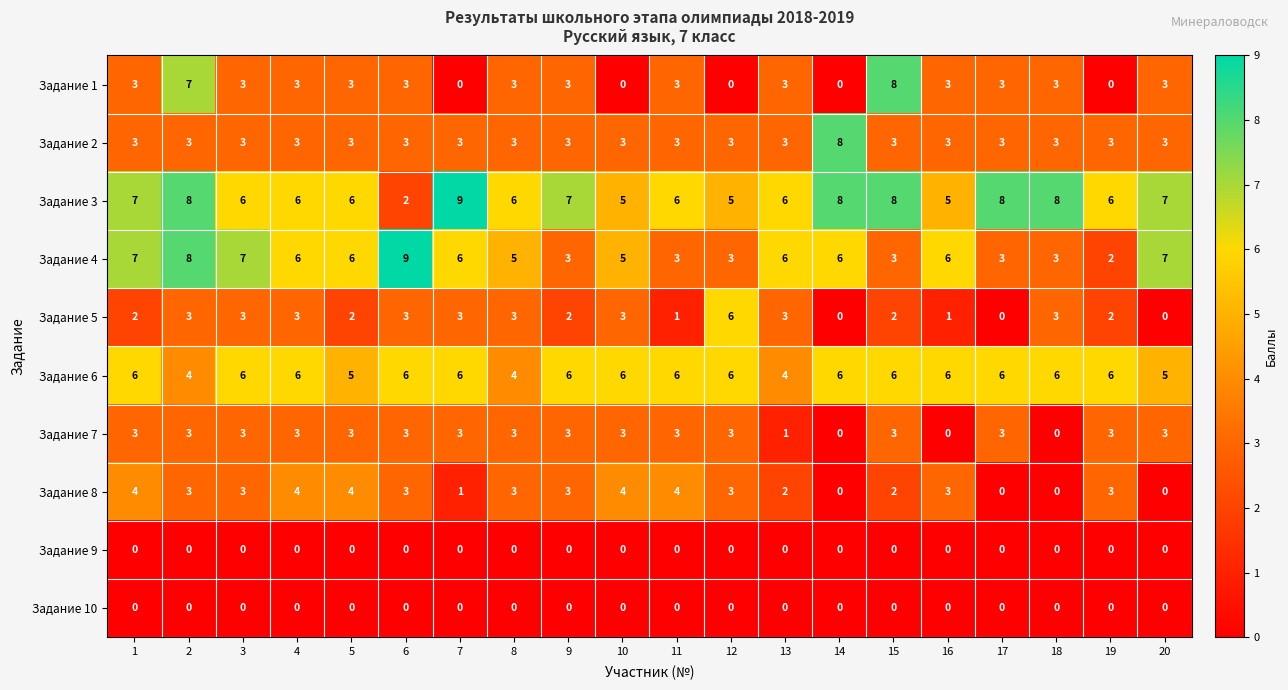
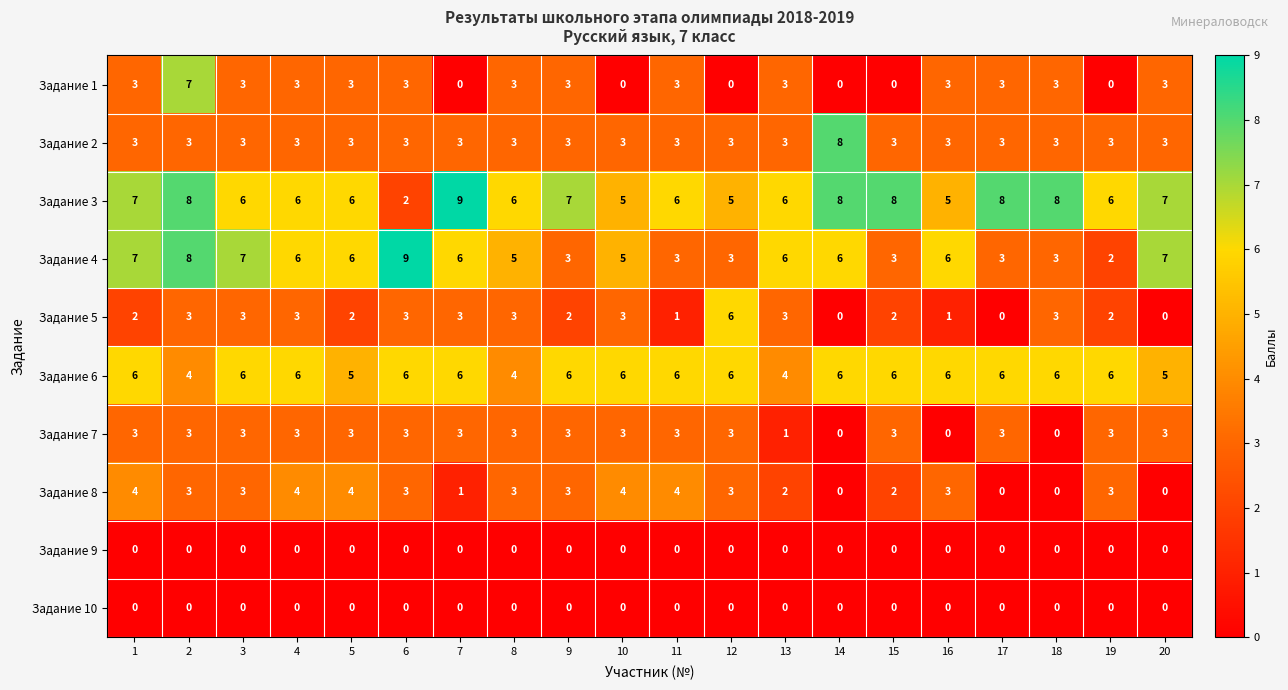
Задание 1, 15: 8 -> 0
